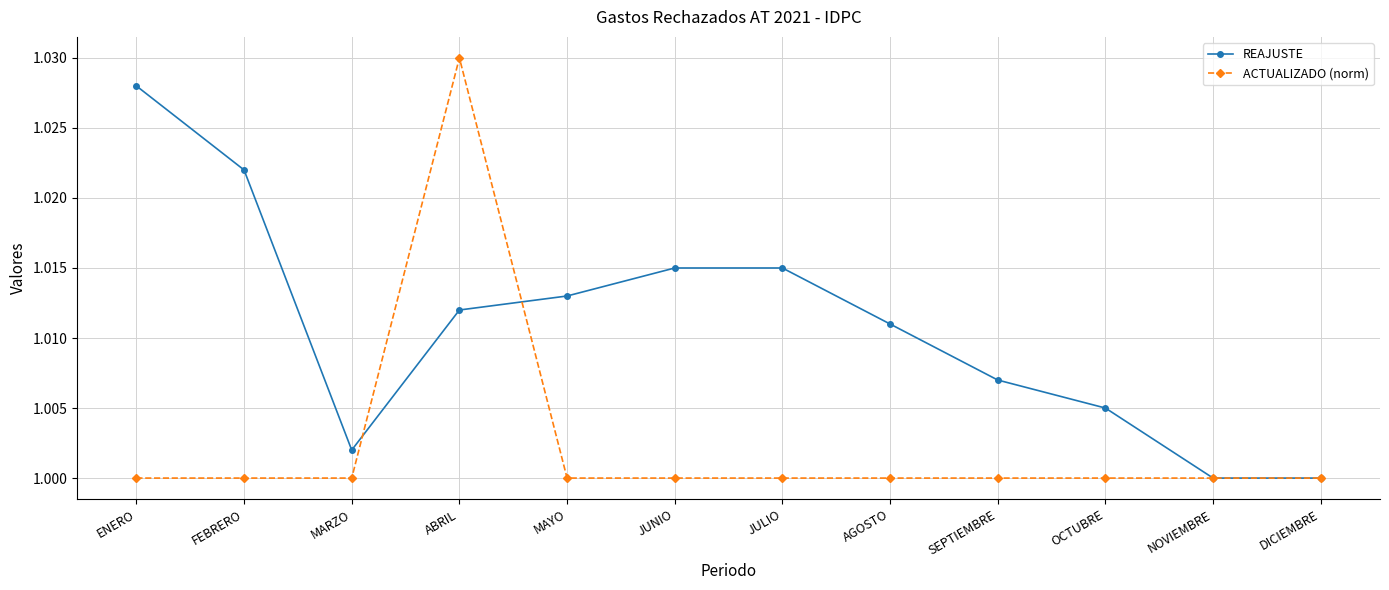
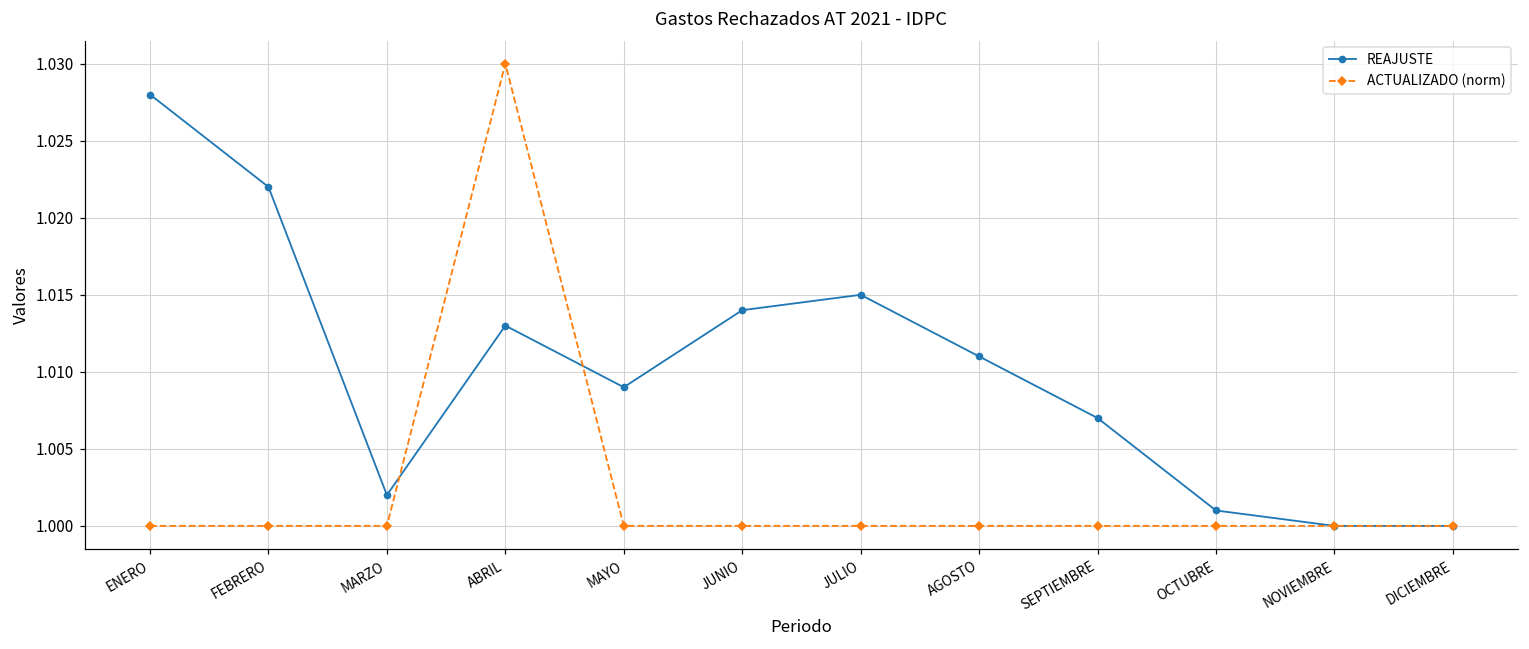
REAJUSTE, ABRIL: 1.012 -> 1.013
REAJUSTE, MAYO: 1.013 -> 1.009
REAJUSTE, JUNIO: 1.015 -> 1.014
REAJUSTE, OCTUBRE: 1.005 -> 1.001
